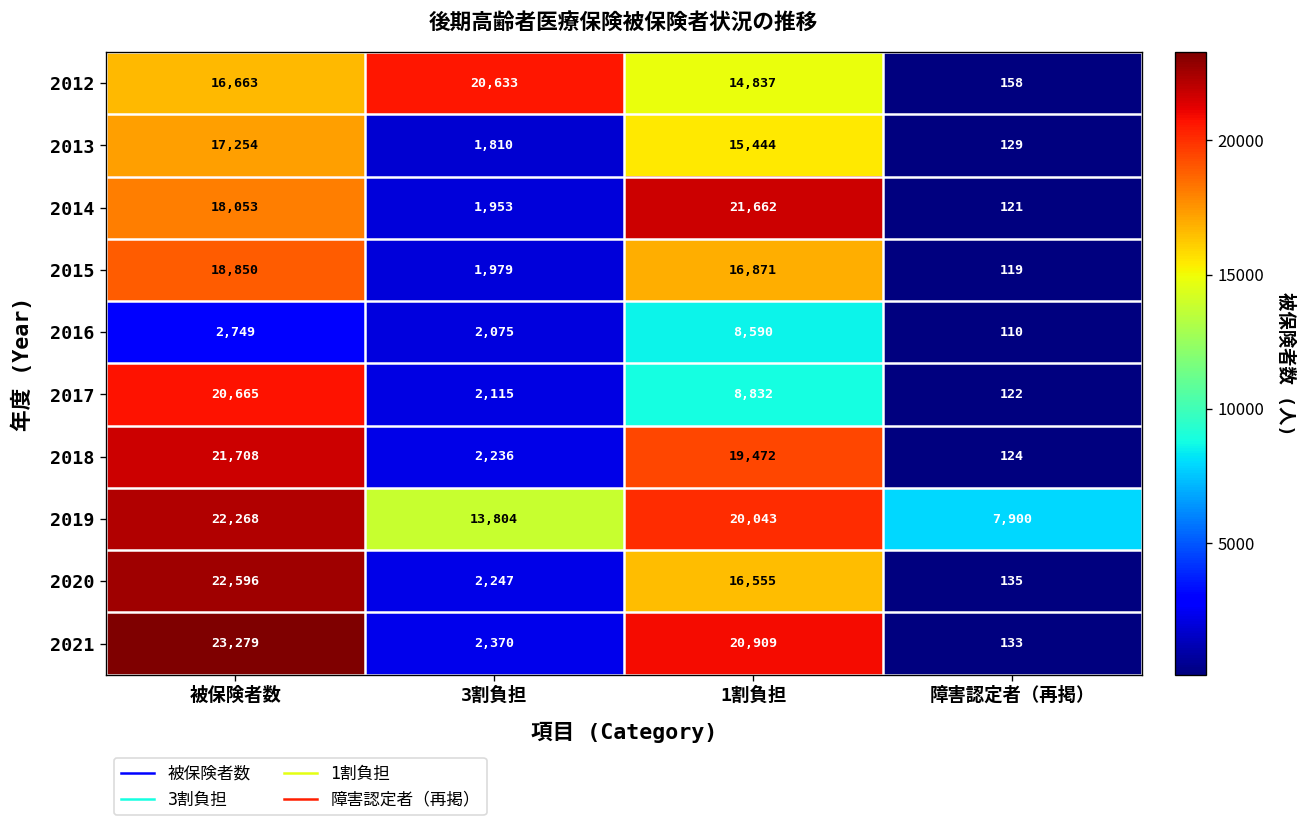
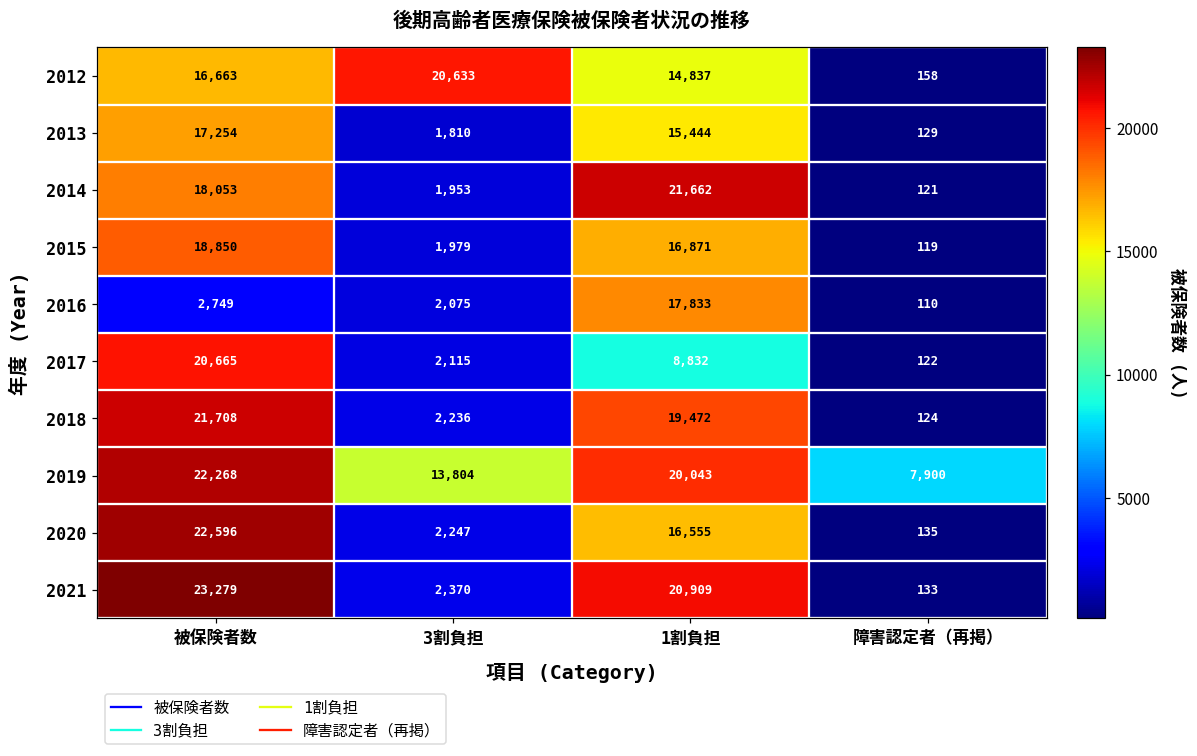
2016, 1割負担: 8,590 -> 17,833
